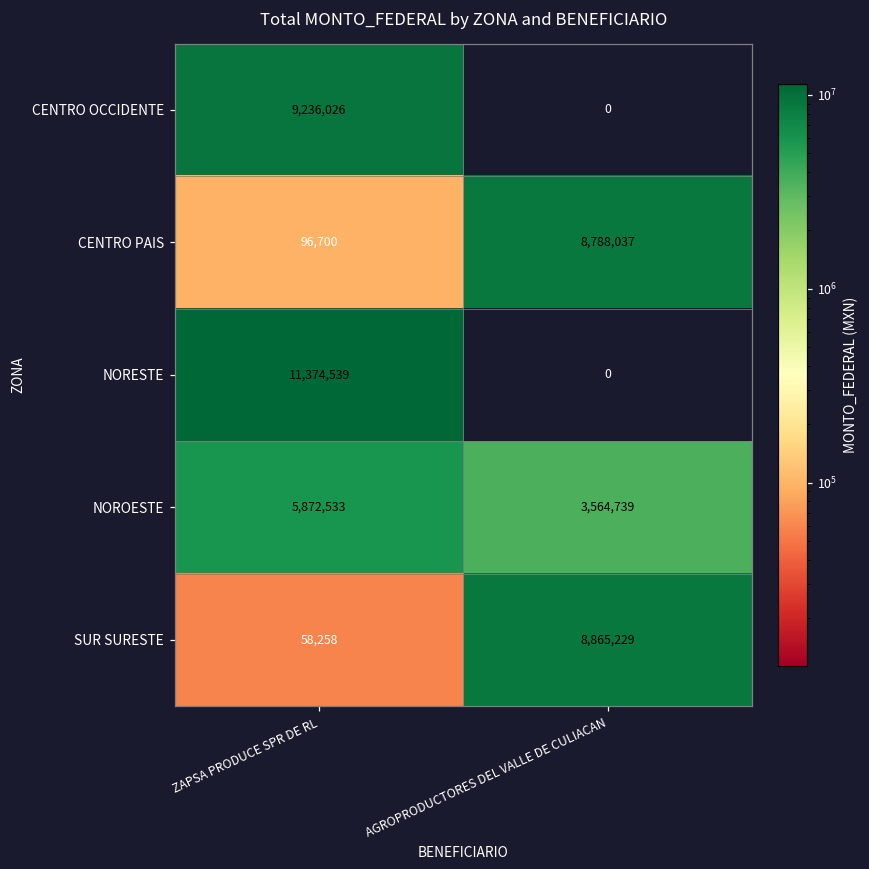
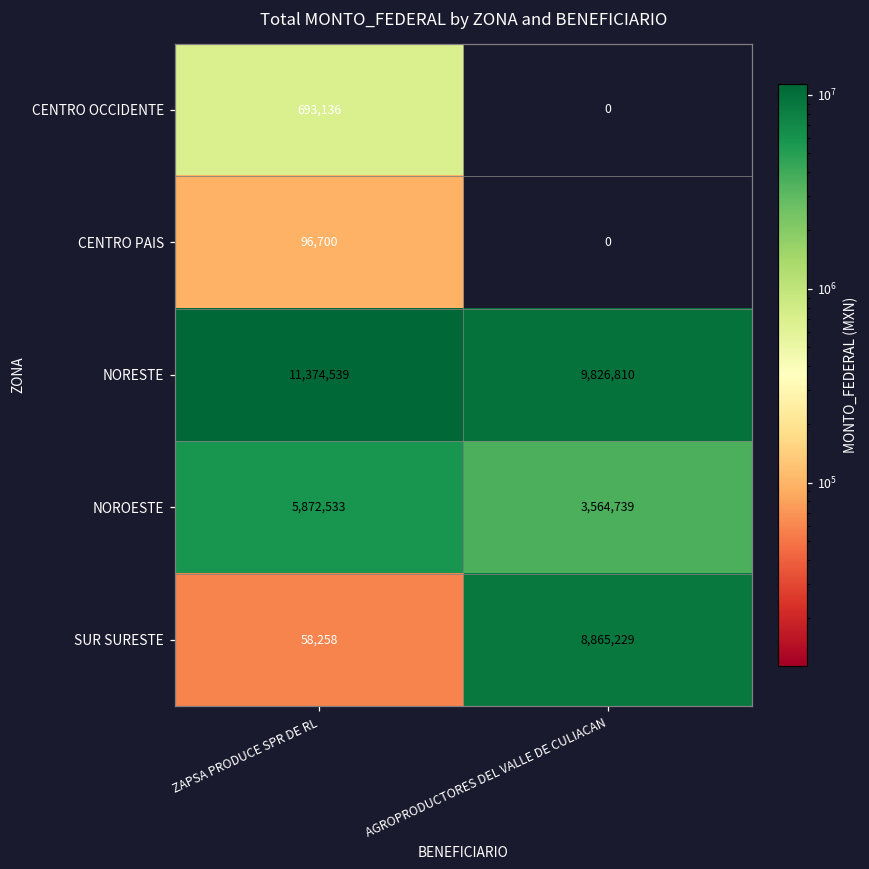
CENTRO OCCIDENTE, ZAPSA PRODUCE SPR DE RL: 9,236,026 -> 693,136
CENTRO PAIS, AGROPRODUCTORES DEL VALLE DE CULIACAN: 8,788,037 -> 0
NORESTE, AGROPRODUCTORES DEL VALLE DE CULIACAN: 0 -> 9,826,810
